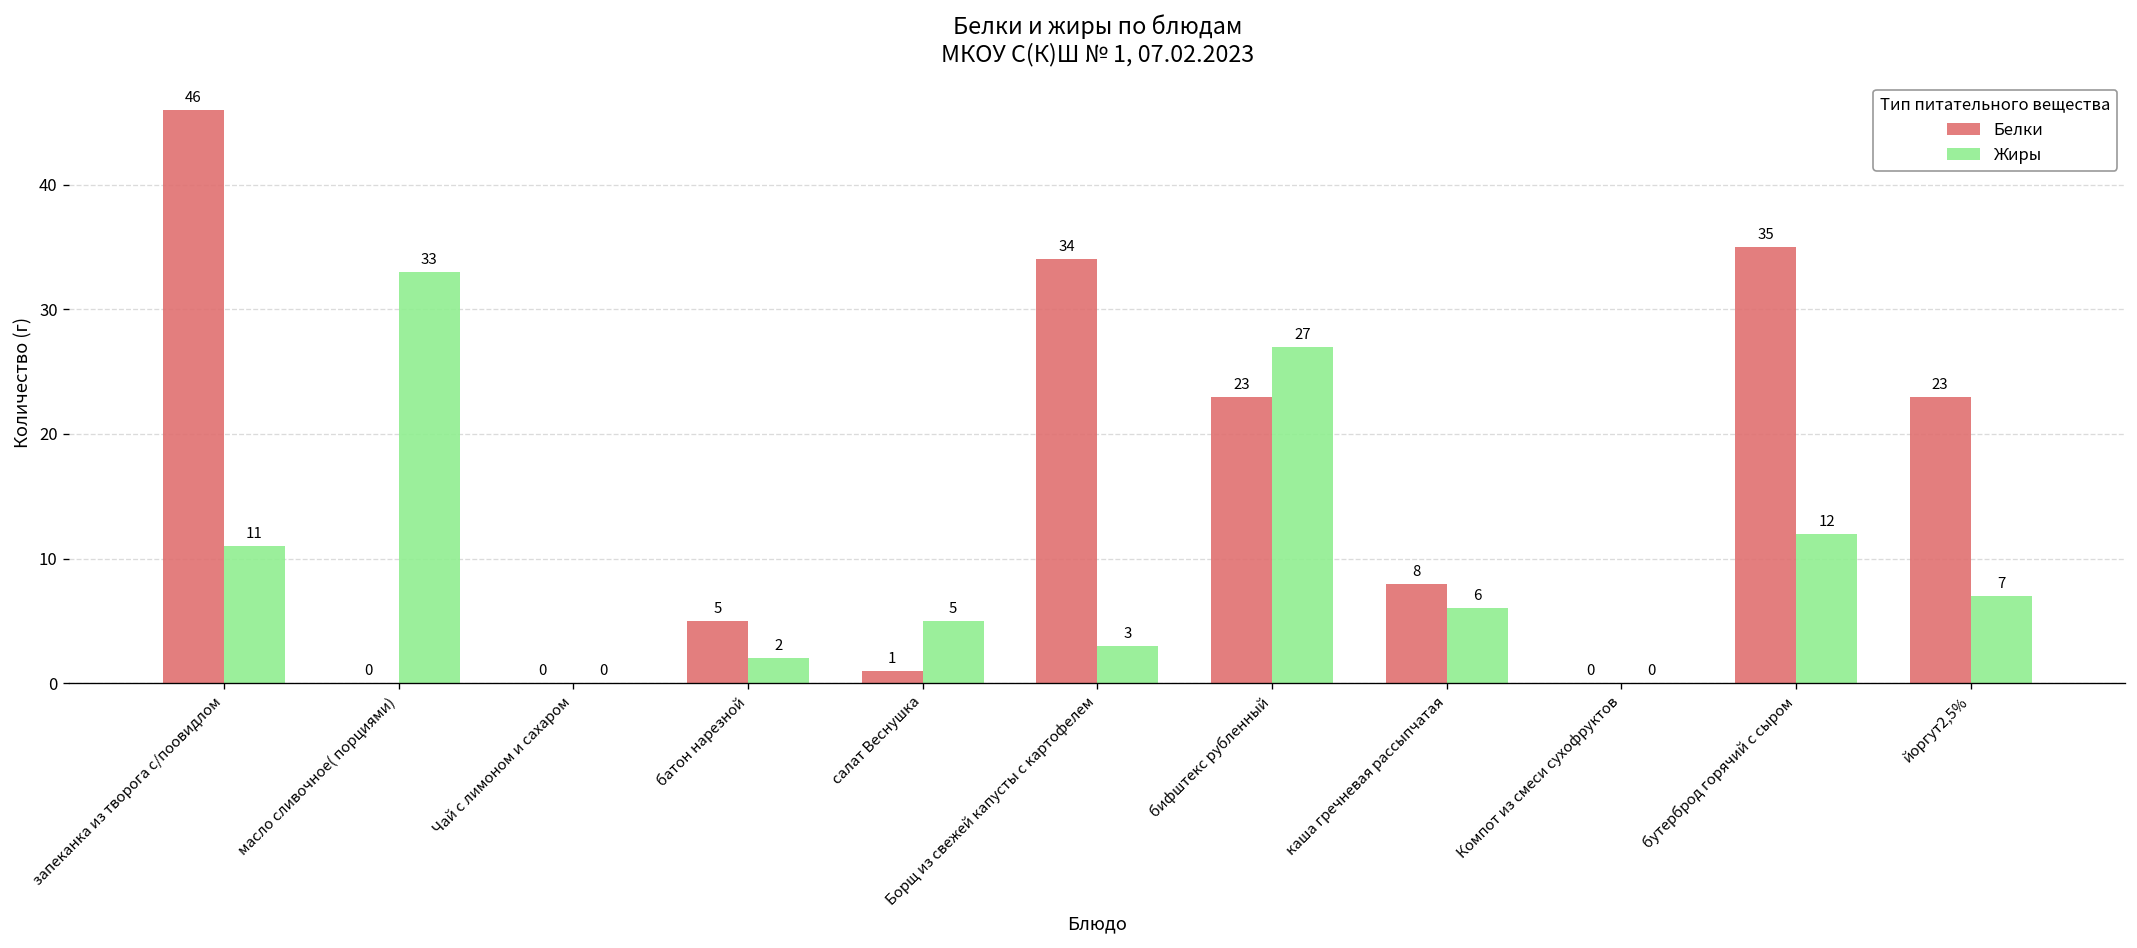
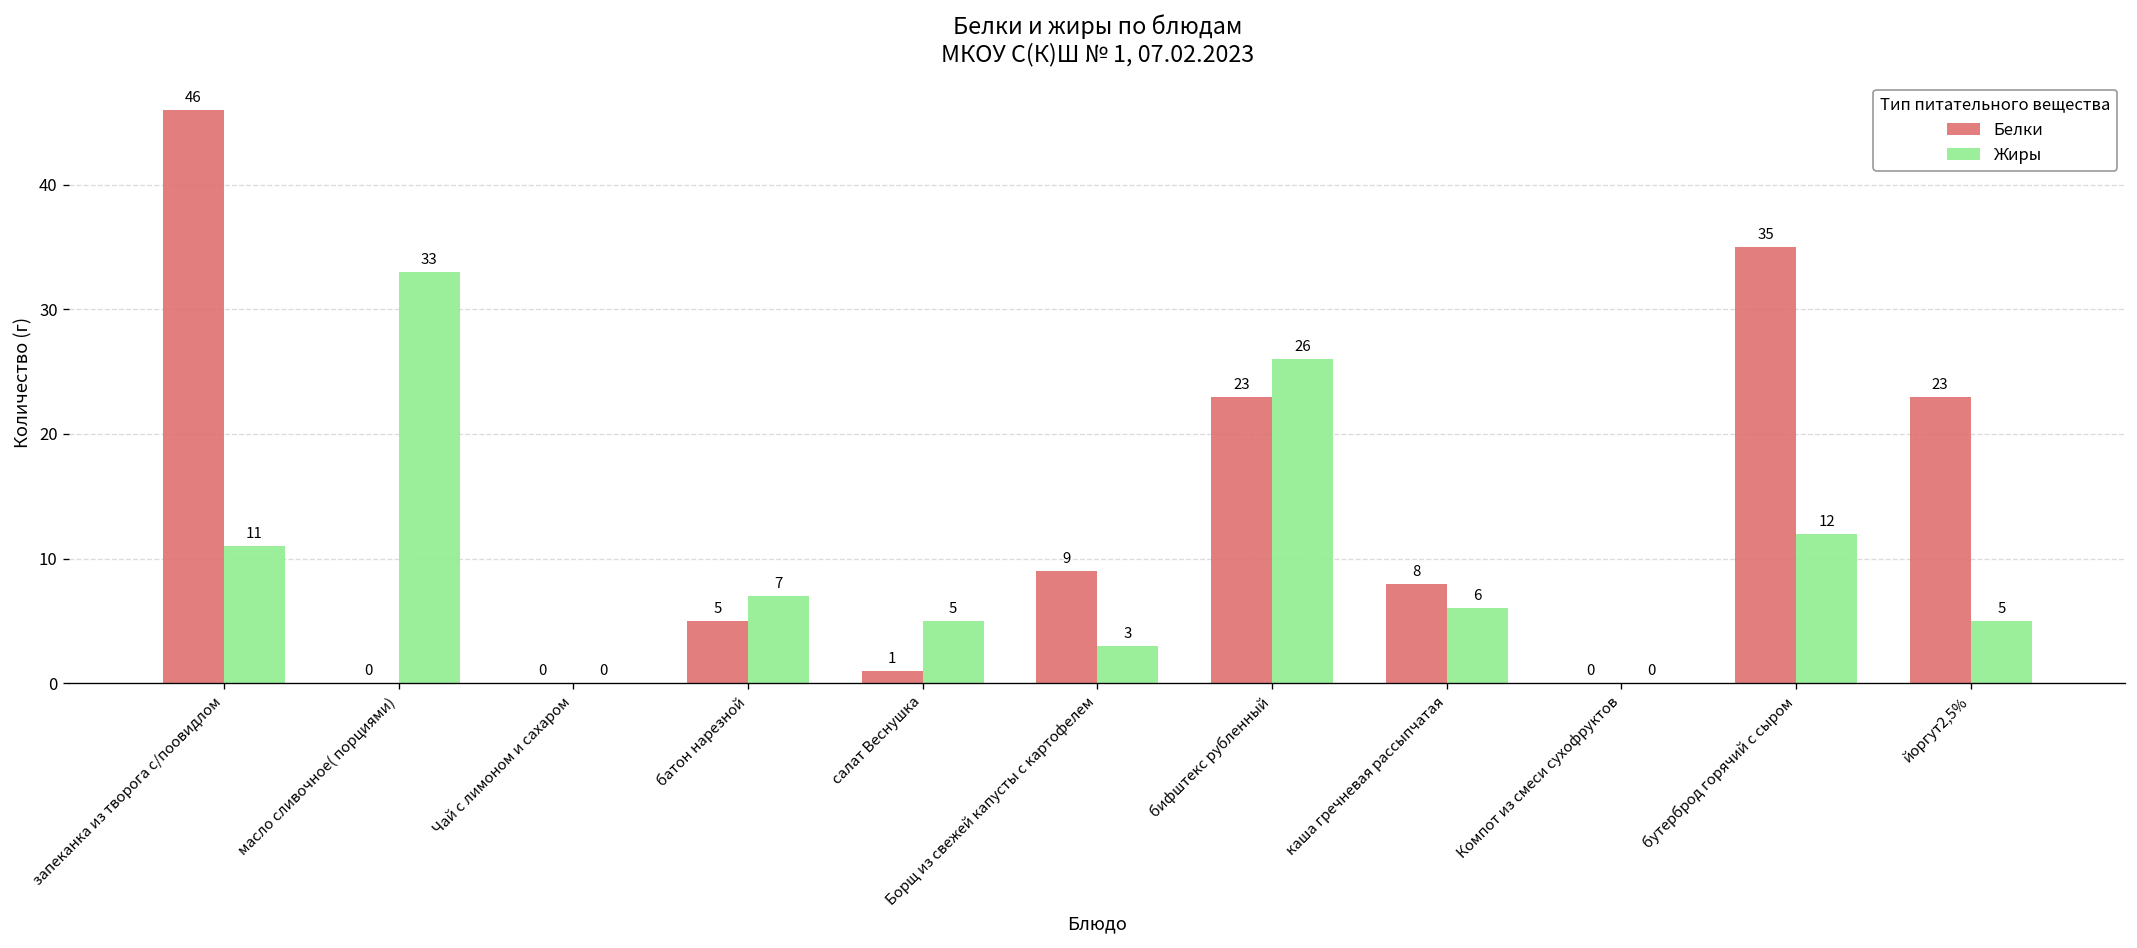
Жиры, батон нарезной: 2 -> 7
Белки, Борщ из свежей капусты с картофелем: 34 -> 9
Жиры, бифштекс рубленный: 27 -> 26
Жиры, йоргут2,5%: 7 -> 5
